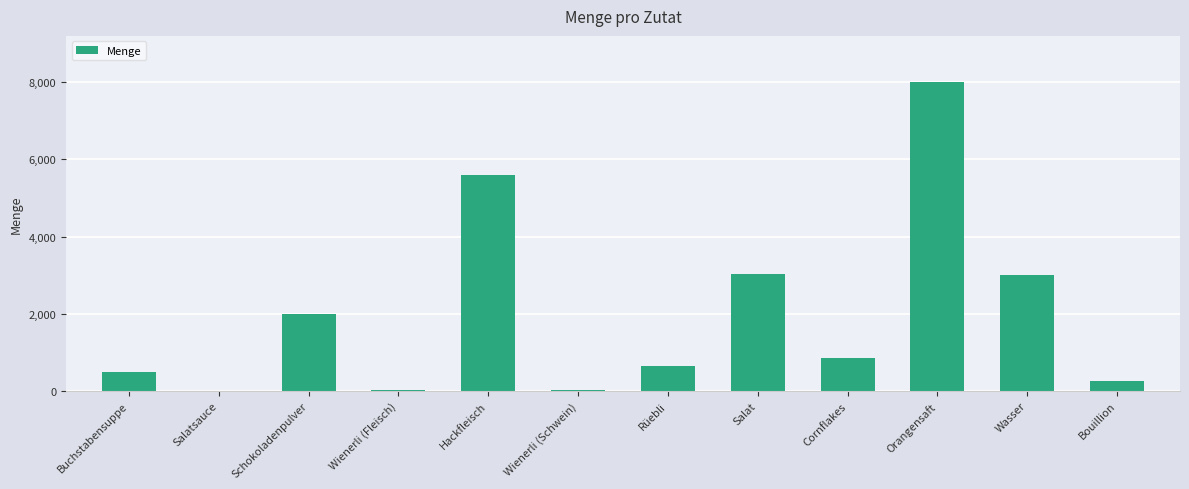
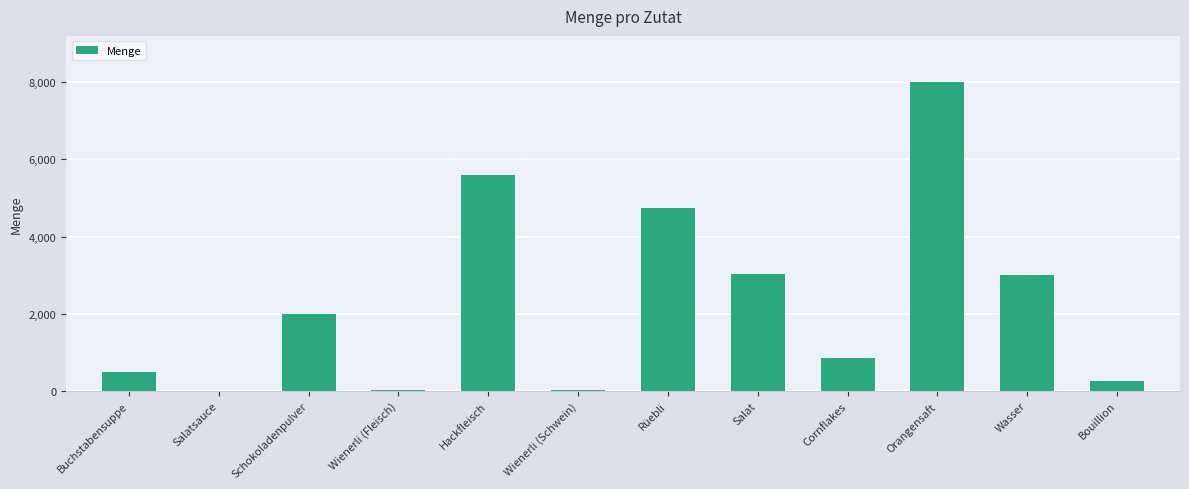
Rüebli: 600 -> 4,700
